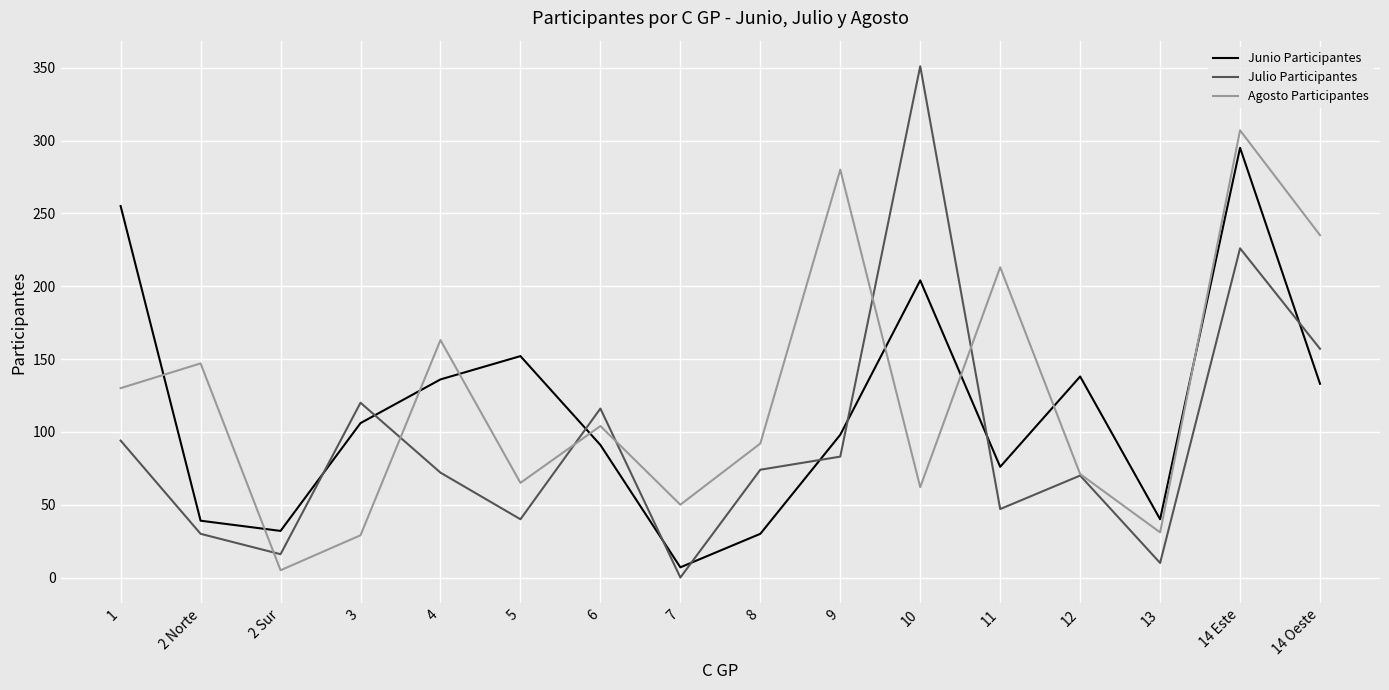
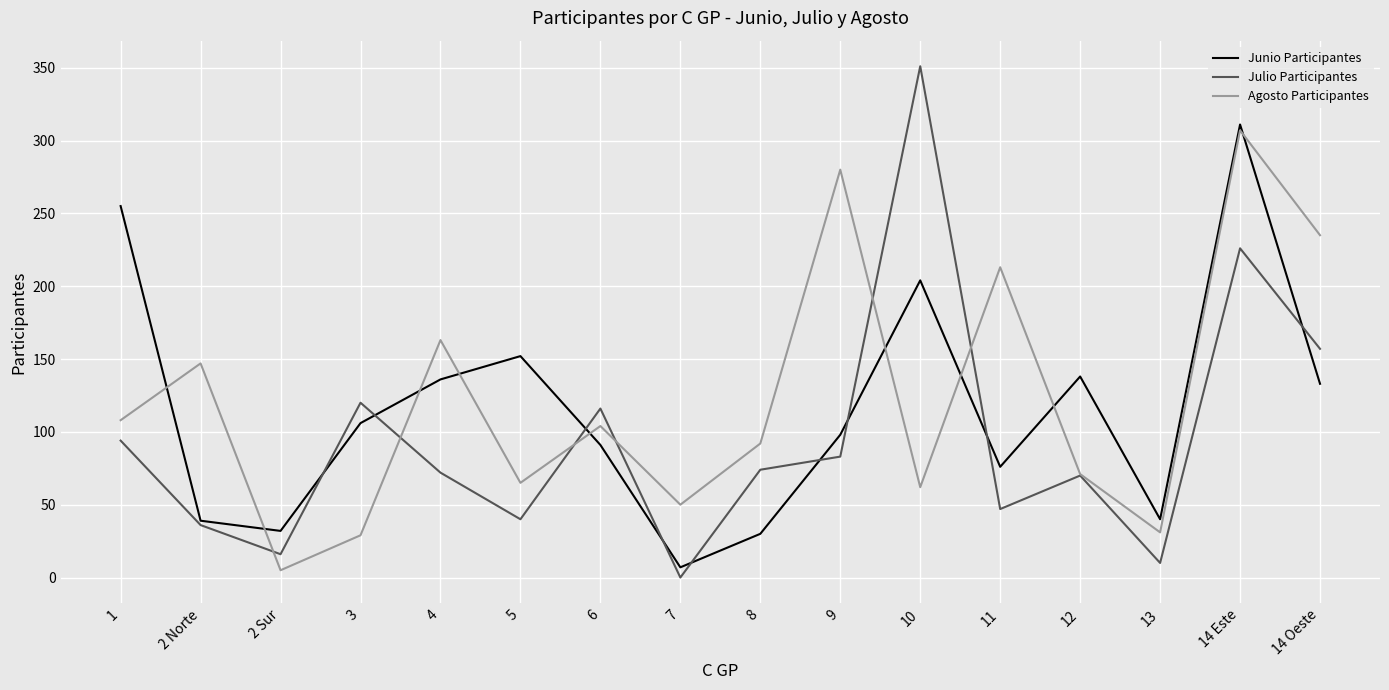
Agosto Participantes, 1: 130 -> 108
Julio Participantes, 2 Norte: 30 -> 36
Junio Participantes, 14 Este: 295 -> 311
